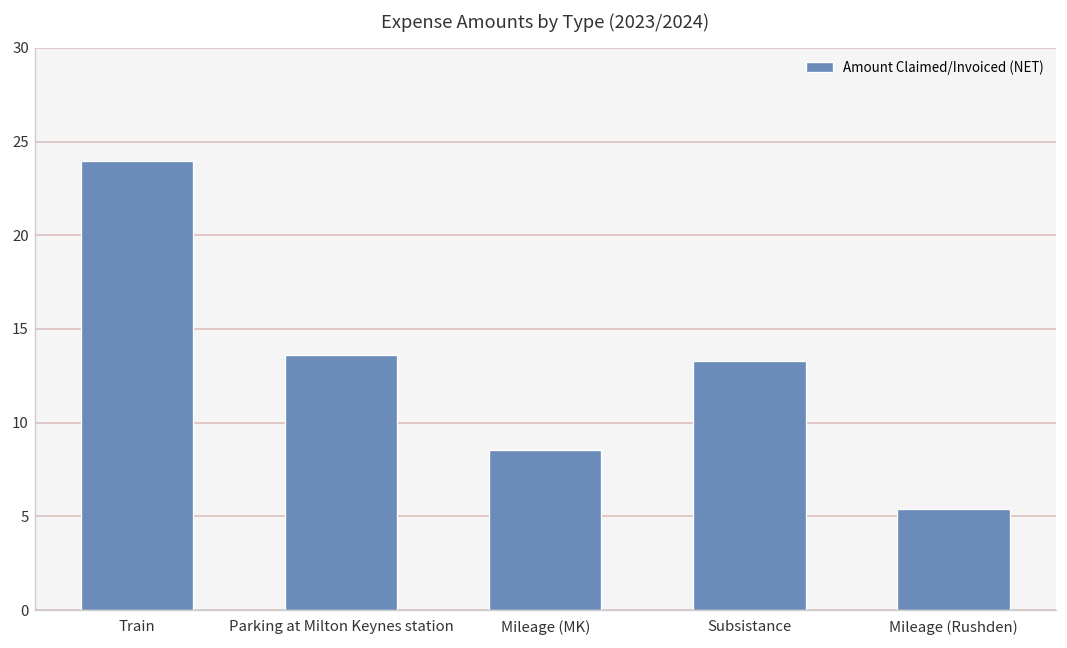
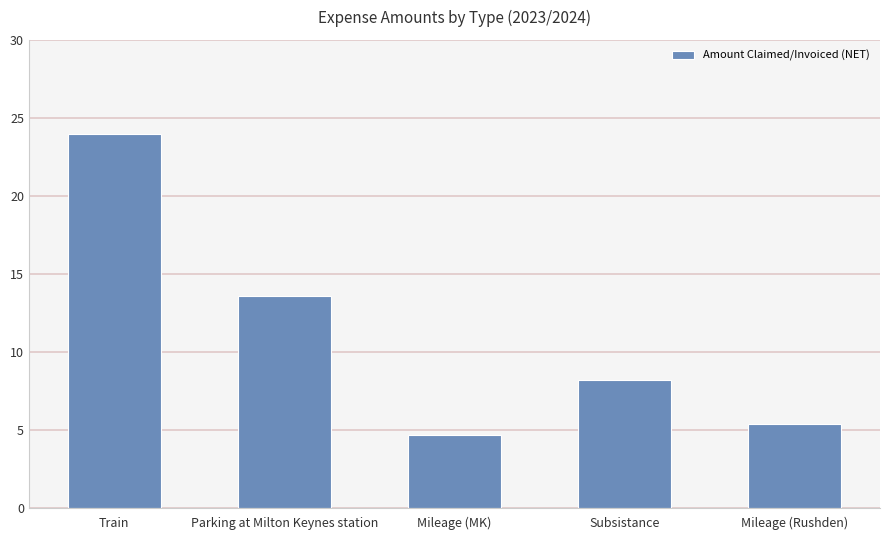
Mileage (MK): 8.6 -> 4.7
Subsistance: 13.3 -> 8.2
